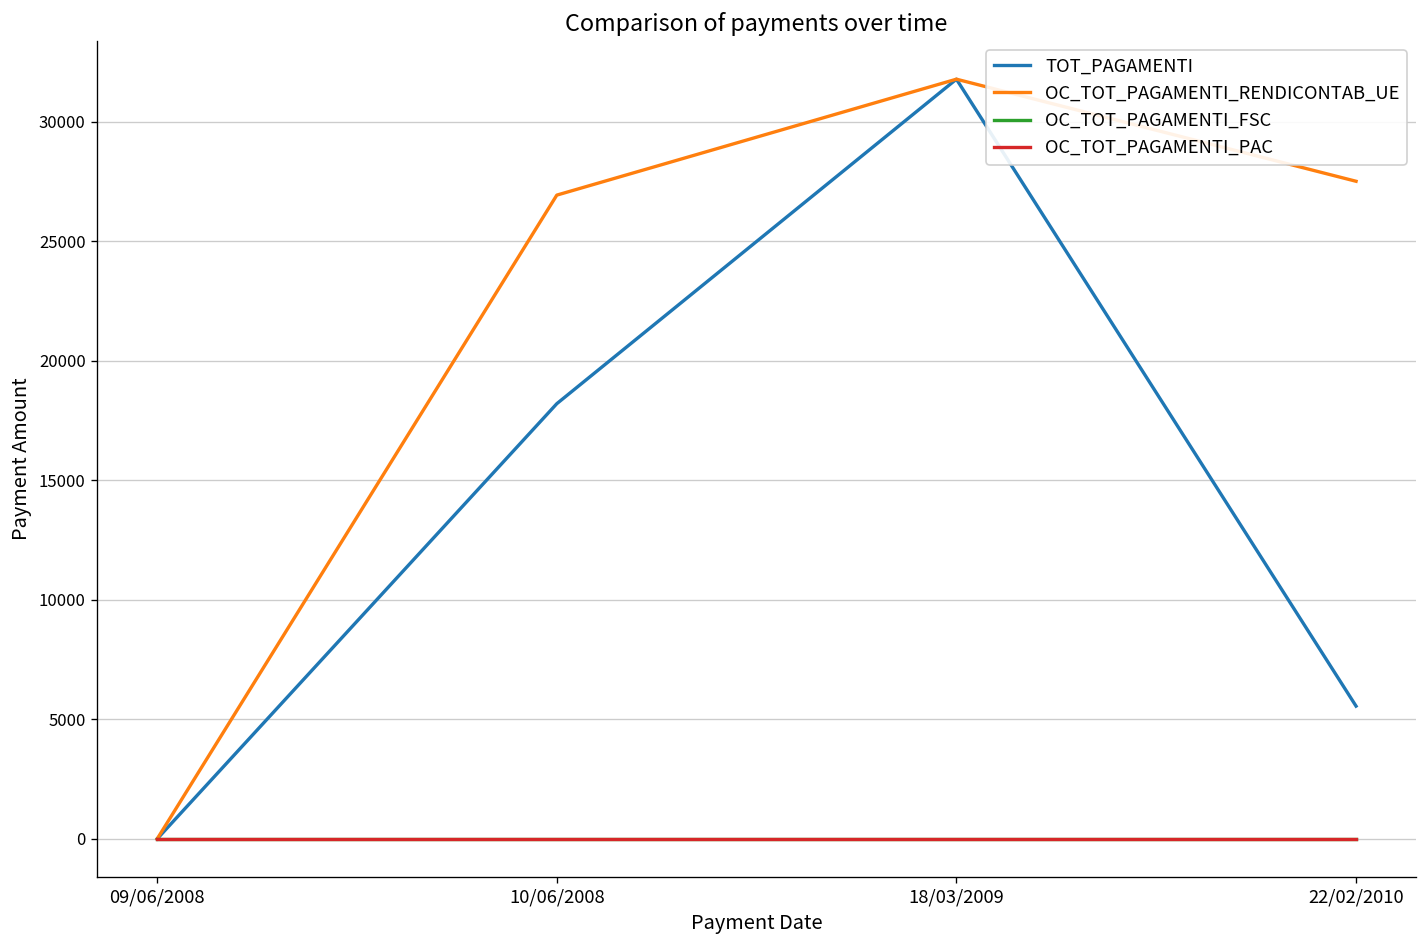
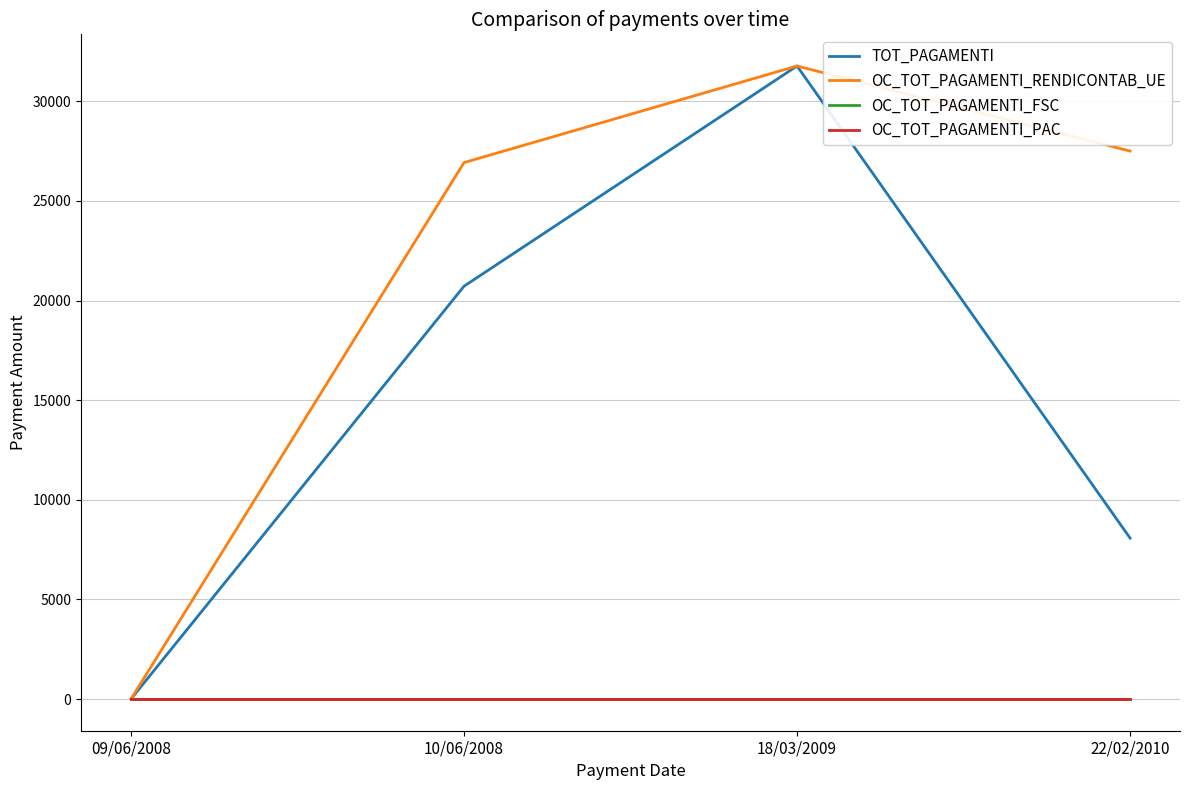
TOT_PAGAMENTI, 10/06/2008: 18200 -> 20700
TOT_PAGAMENTI, 22/02/2010: 5600 -> 8100
